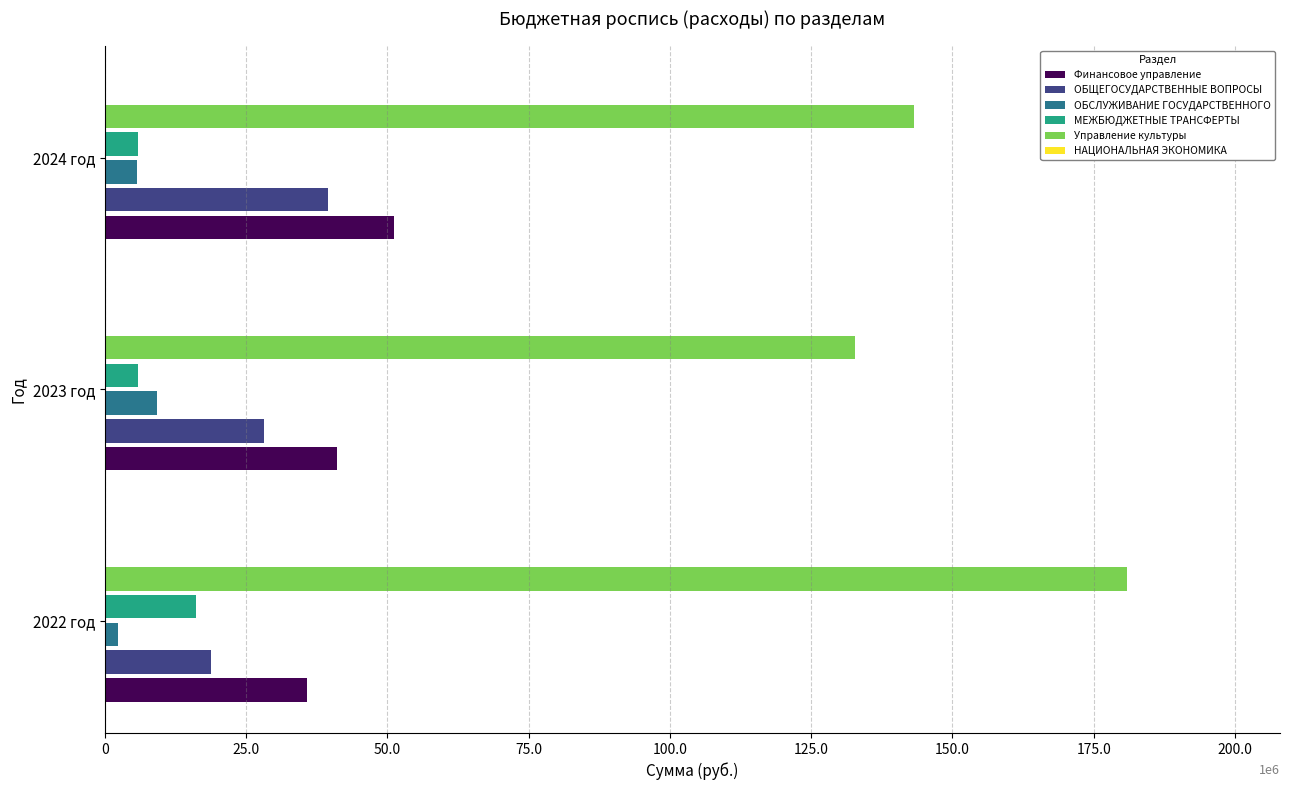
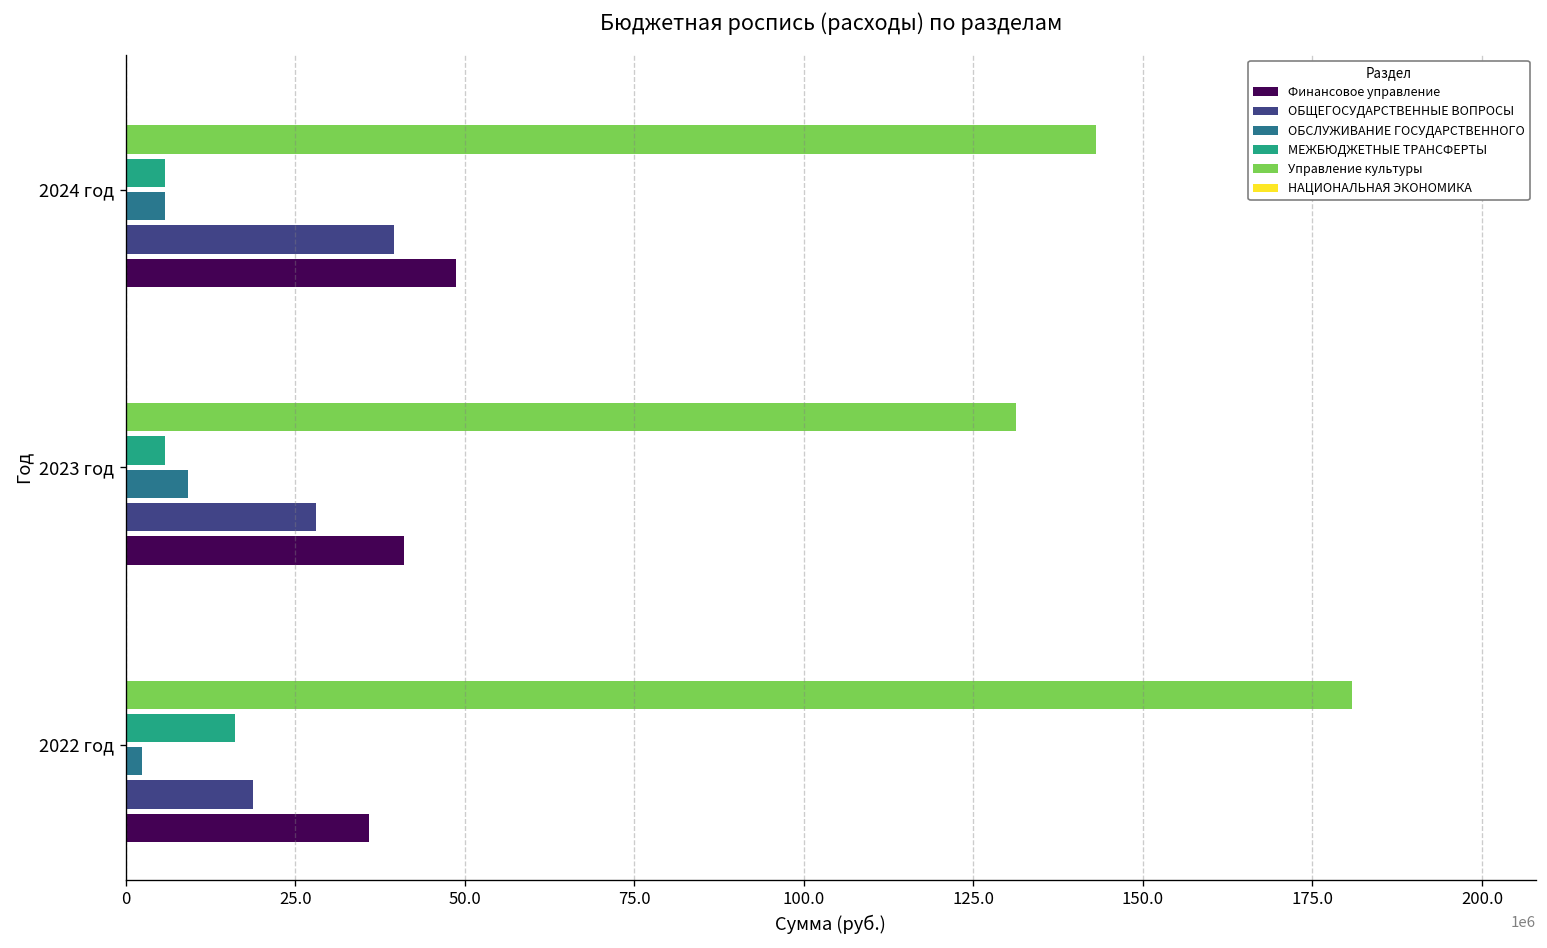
Финансовое управление, 2024 год: 51 -> 49
Управление культуры, 2023 год: 133 -> 131
